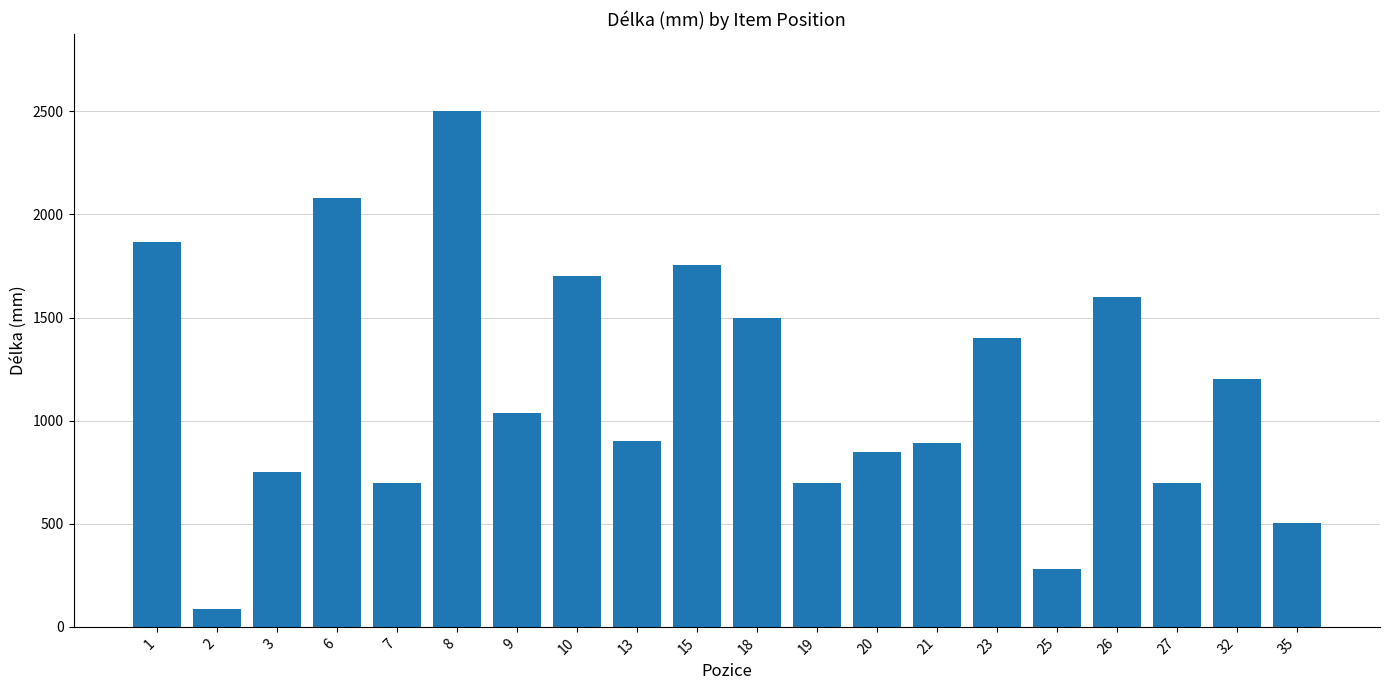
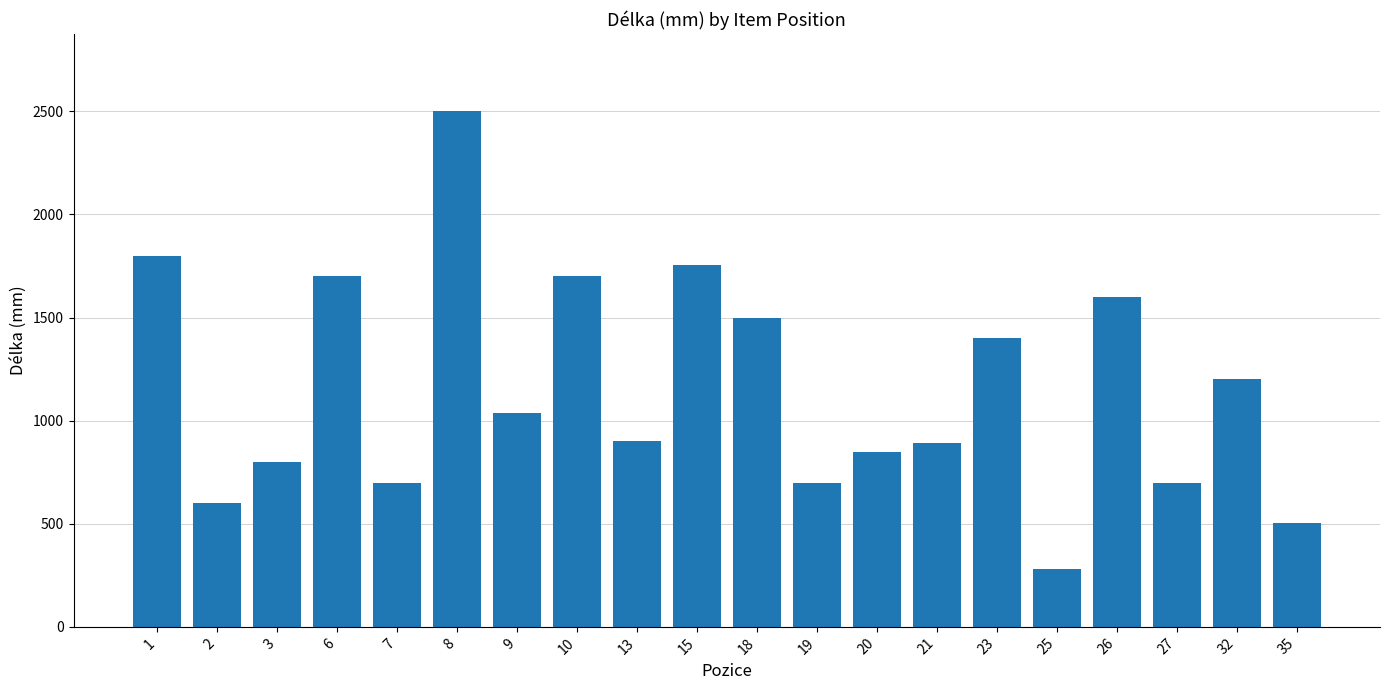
1: 1870 -> 1800
2: 90 -> 600
3: 750 -> 800
6: 2080 -> 1700
